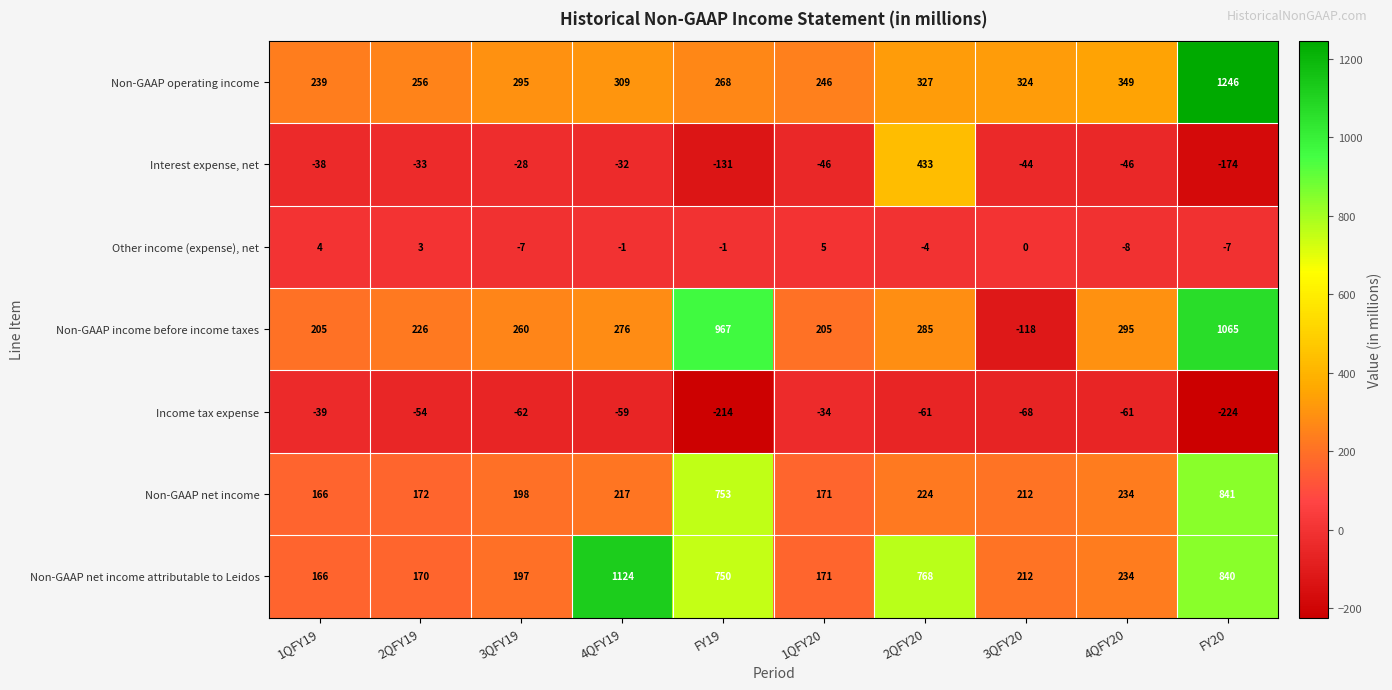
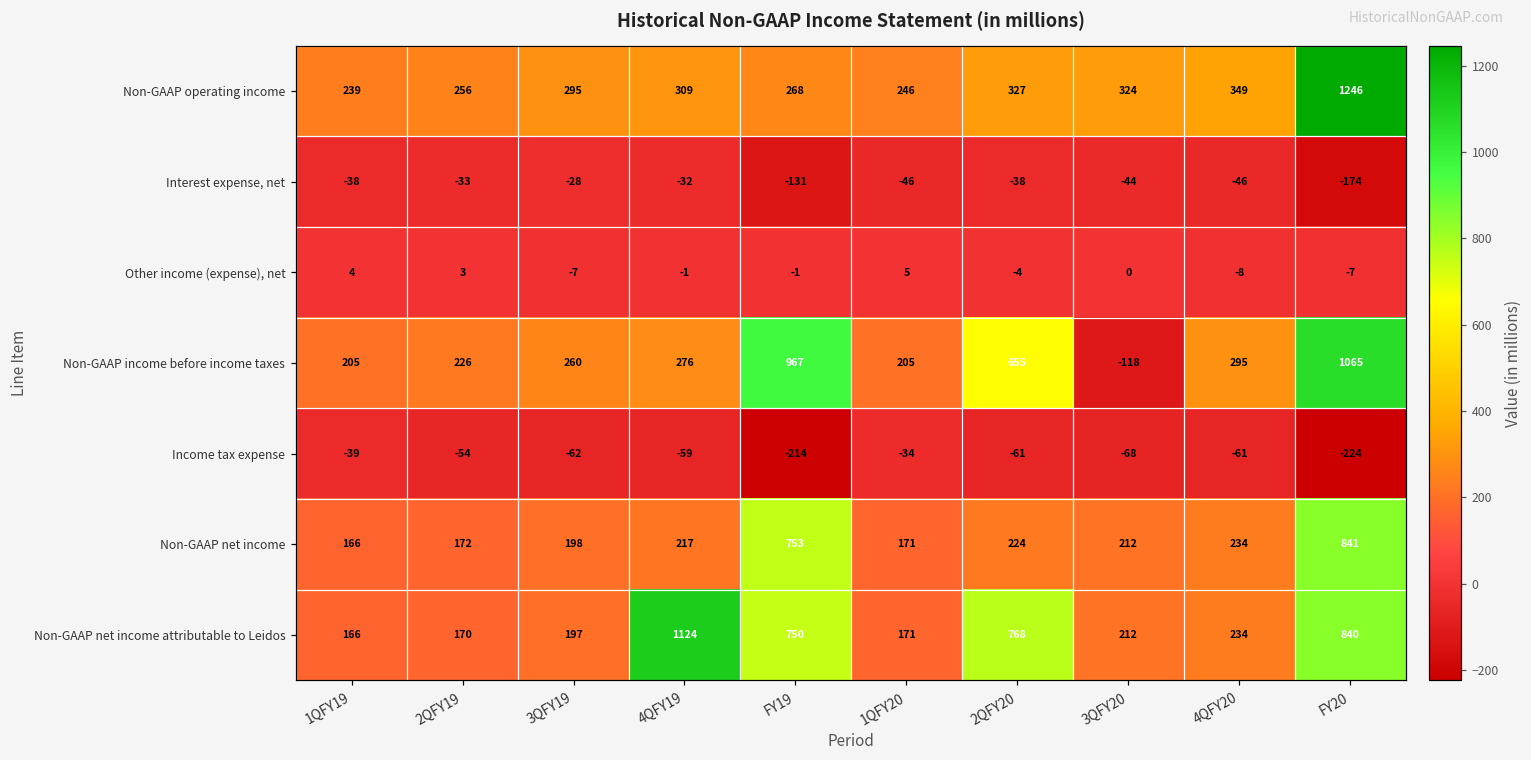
Interest expense, net, 2QFY20: 433 -> -38
Non-GAAP income before income taxes, 2QFY20: 285 -> 655
